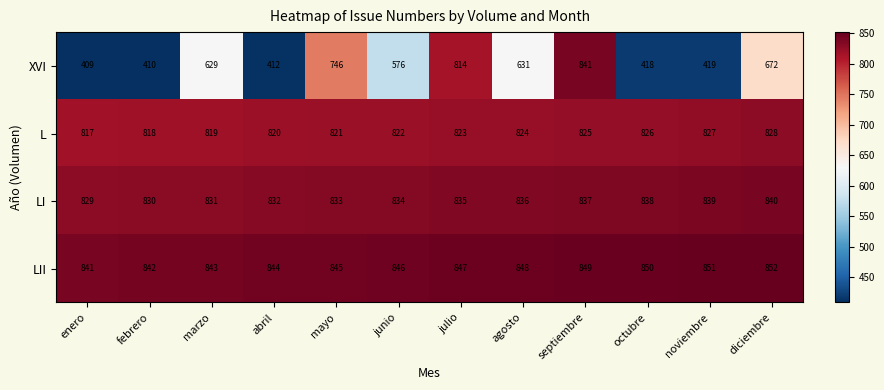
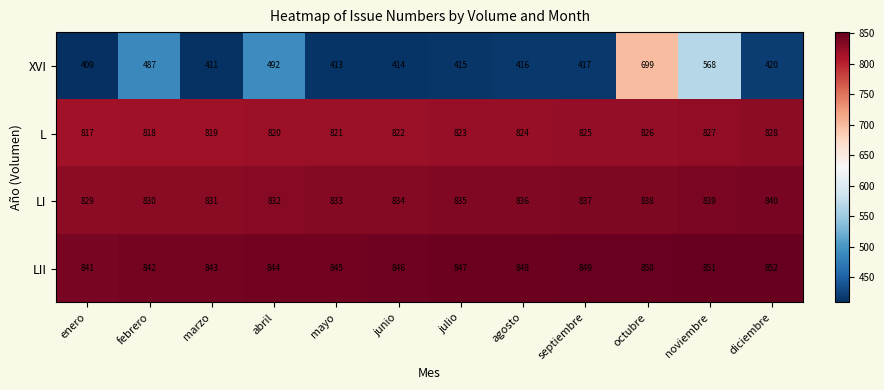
XVI, febrero: 410 -> 487
XVI, marzo: 629 -> 411
XVI, abril: 412 -> 492
XVI, mayo: 746 -> 413
XVI, junio: 576 -> 414
XVI, julio: 814 -> 415
XVI, agosto: 631 -> 416
XVI, septiembre: 841 -> 417
XVI, octubre: 418 -> 699
XVI, noviembre: 419 -> 568
XVI, diciembre: 672 -> 420
